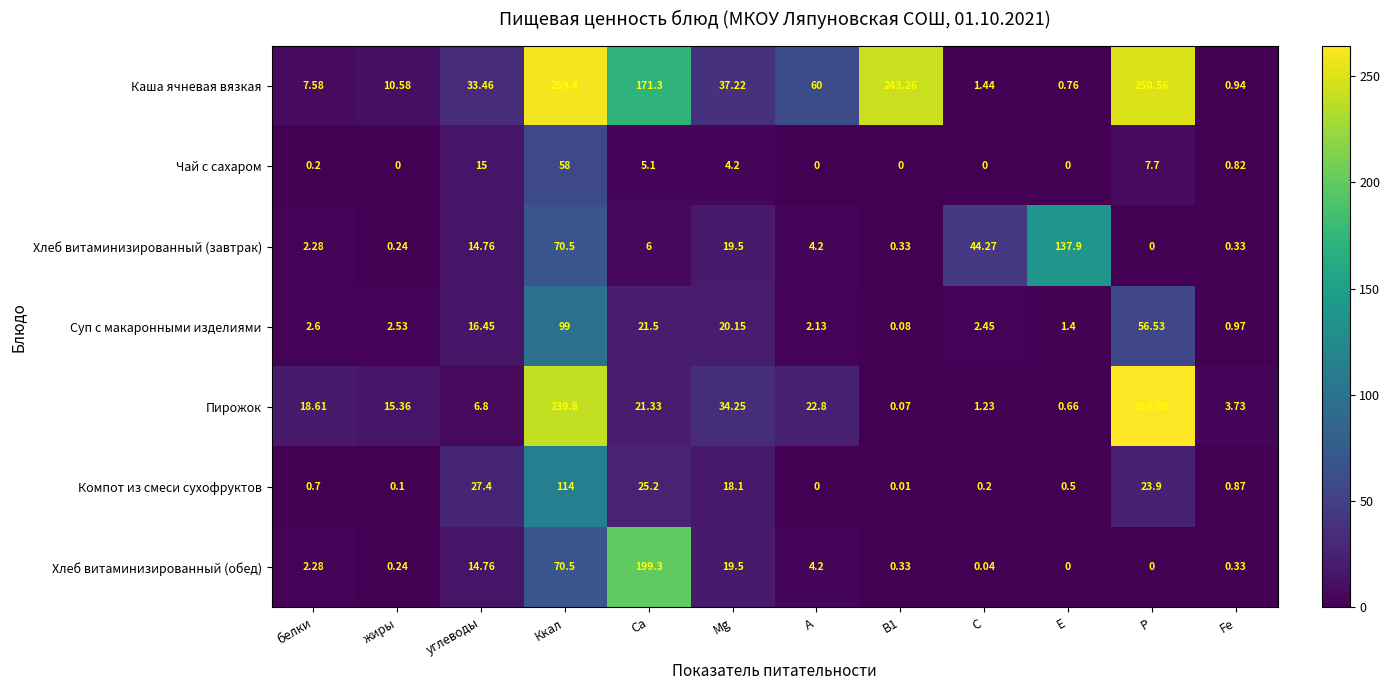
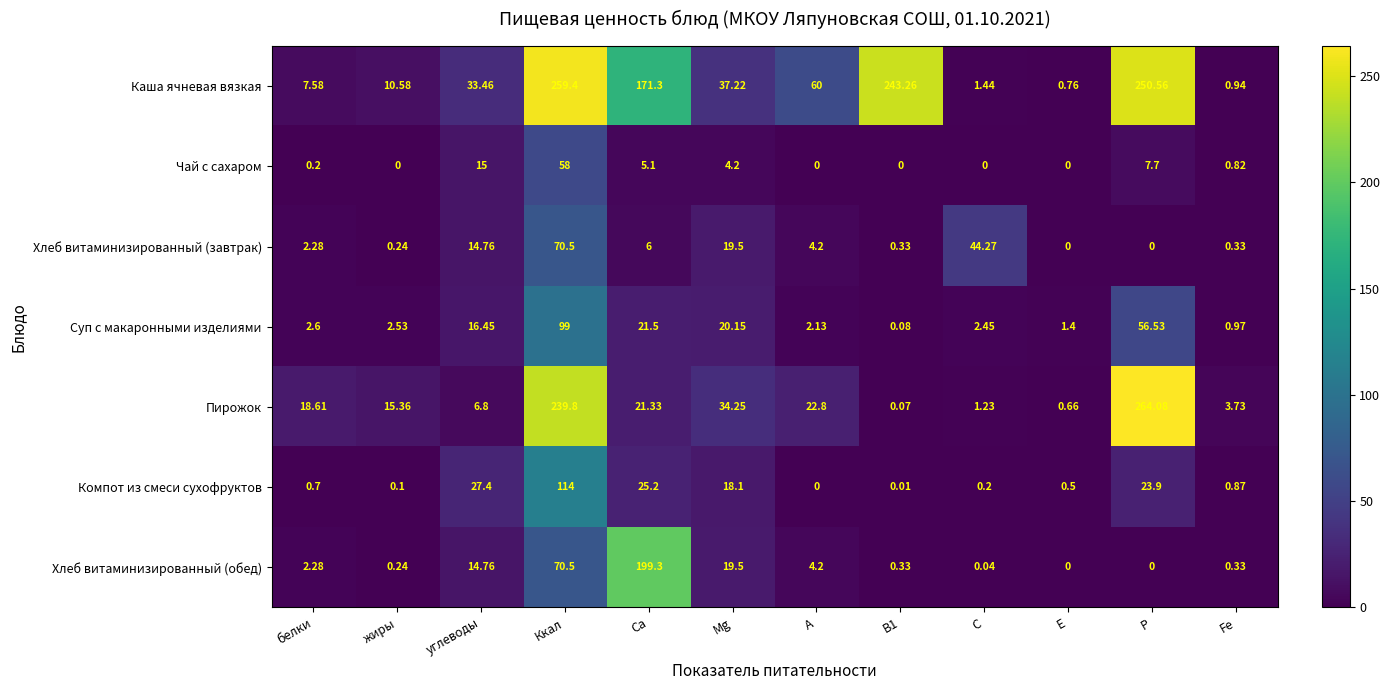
Хлеб витаминизированный (завтрак), E: 137.9 -> 0
